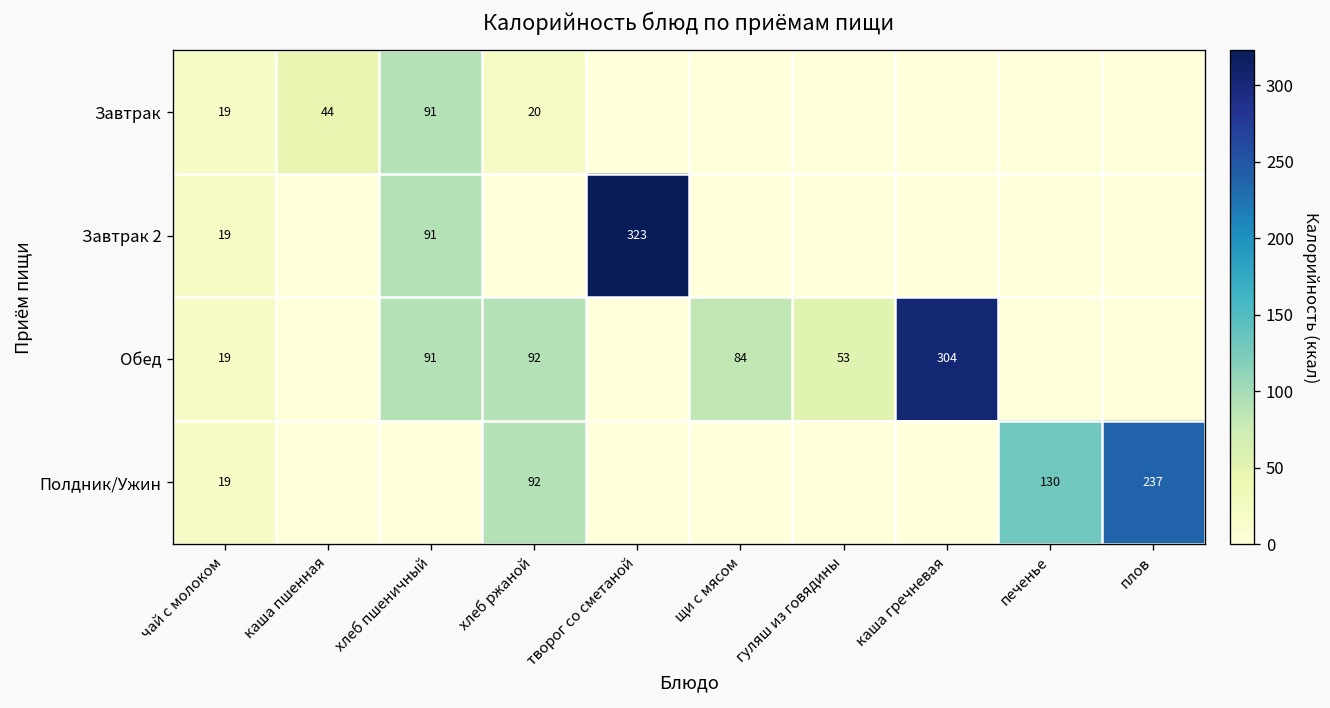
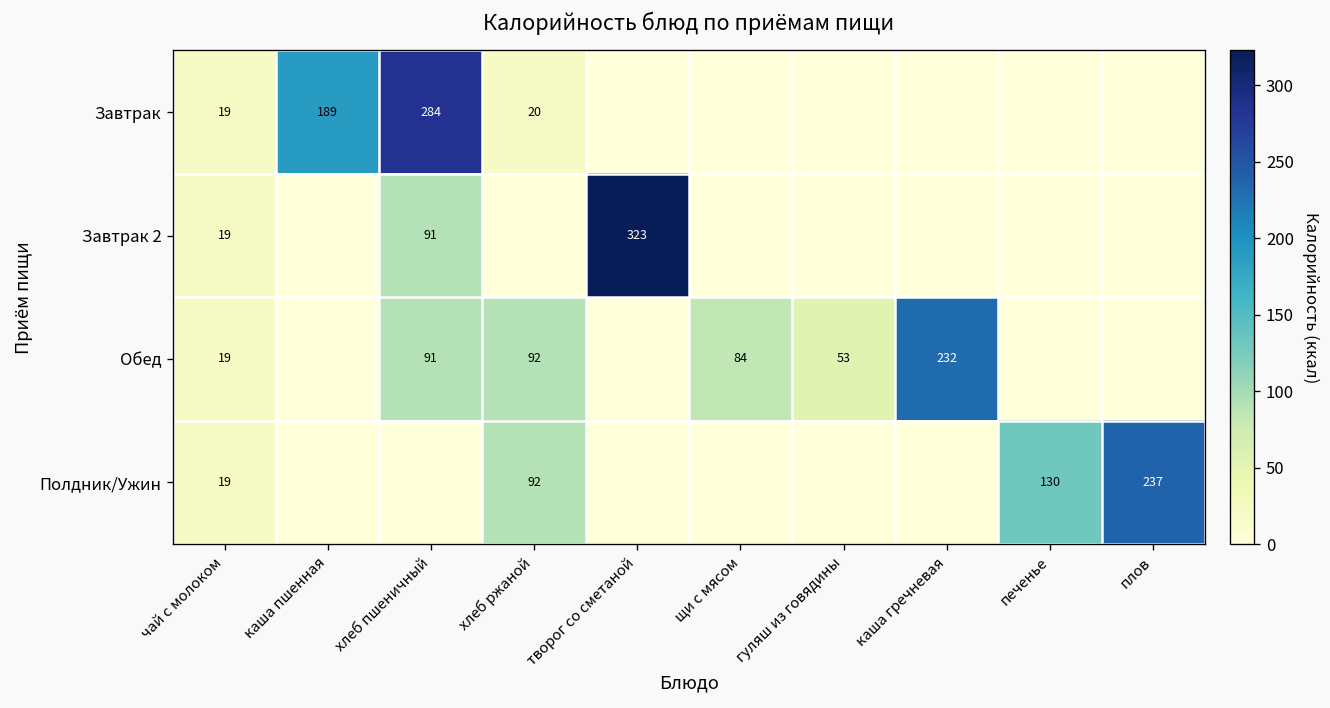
Завтрак, каша пшенная: 44 -> 189
Завтрак, хлеб пшеничный: 91 -> 284
Обед, каша гречневая: 304 -> 232
